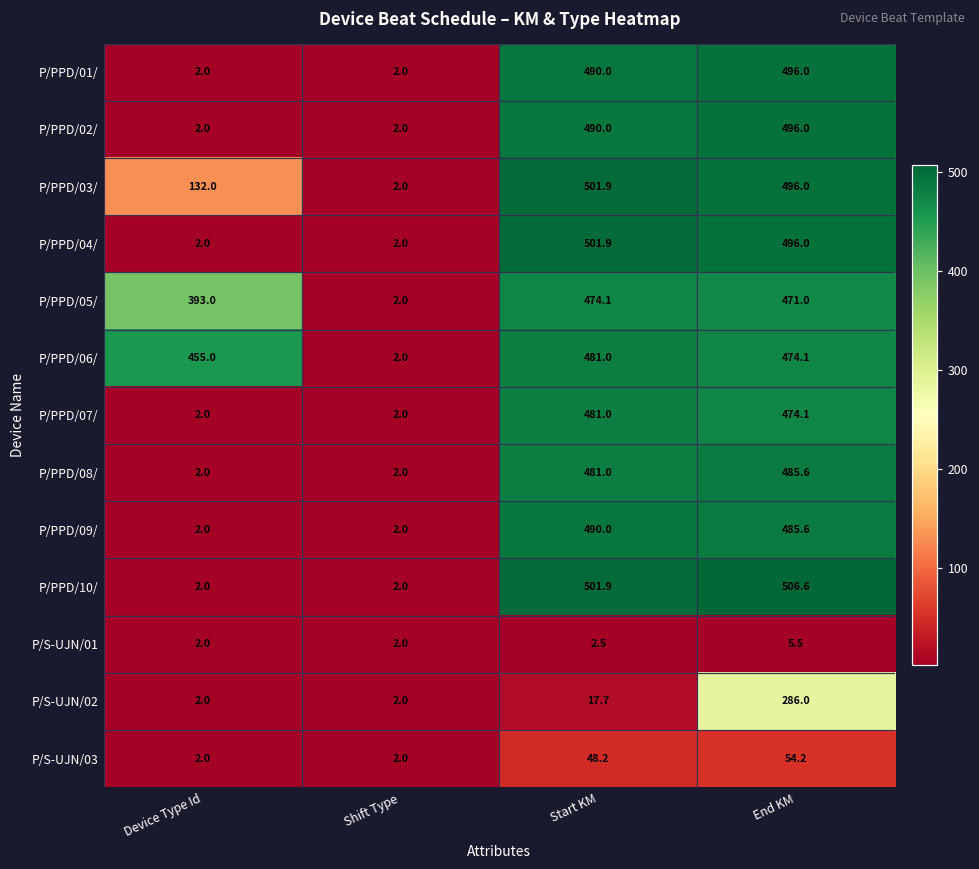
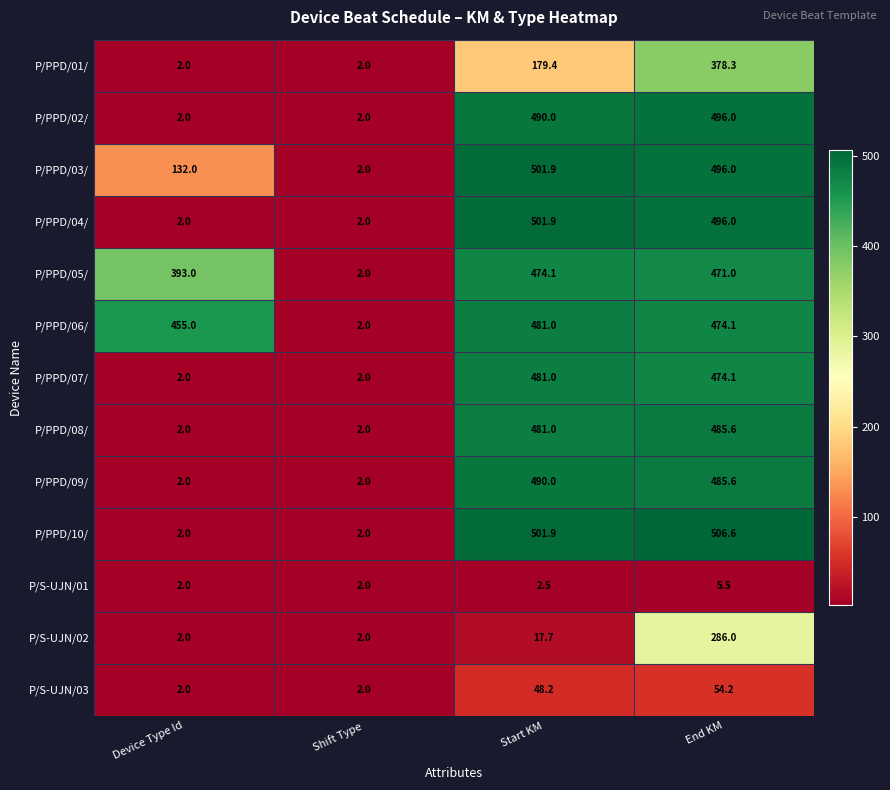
P/PPD/01/, Start KM: 490.0 -> 179.4
P/PPD/01/, End KM: 496.0 -> 378.3
